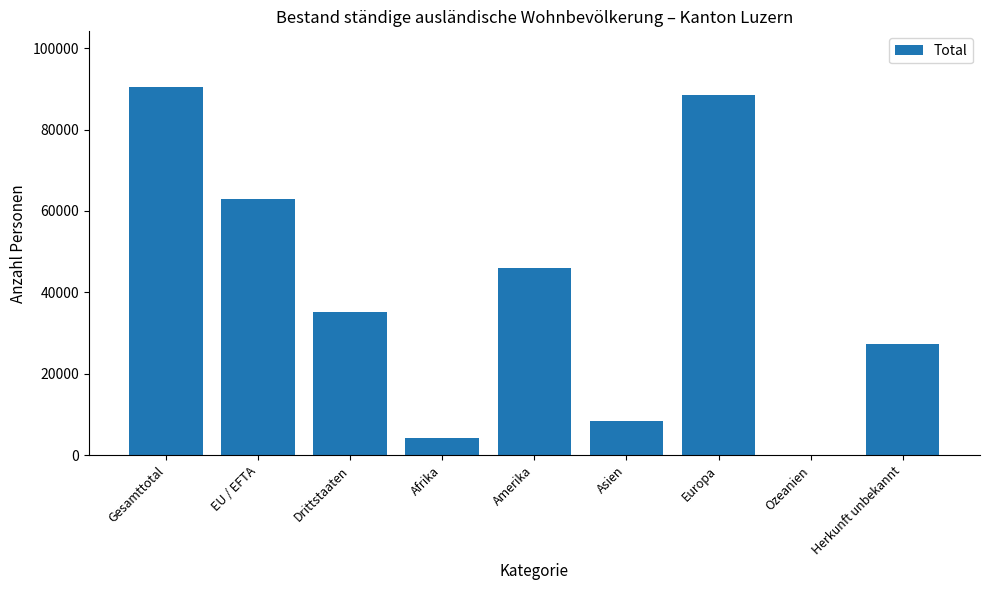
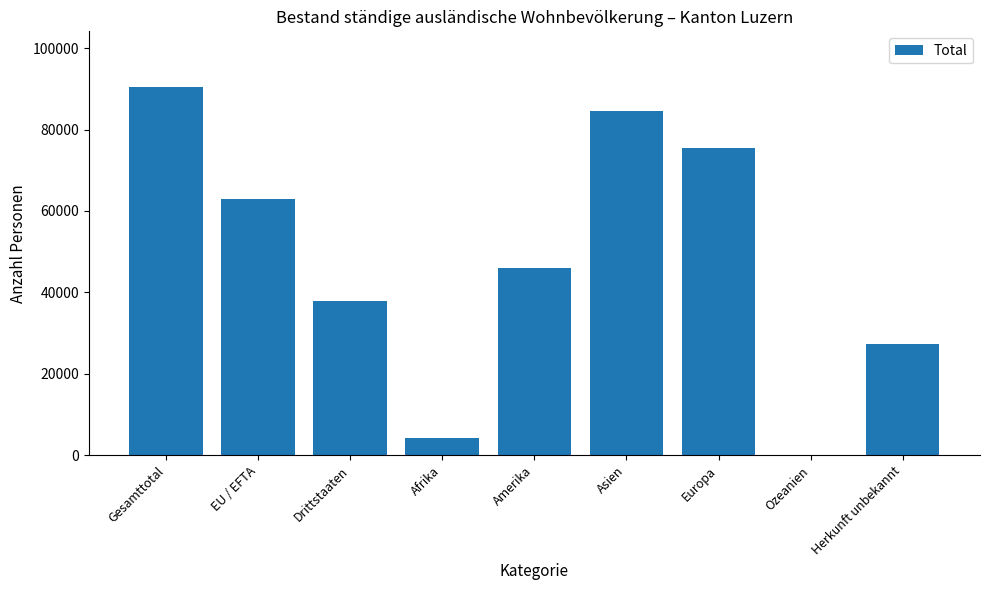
Drittstaaten: 35000 -> 38000
Asien: 8000 -> 84000
Europa: 88000 -> 75000
